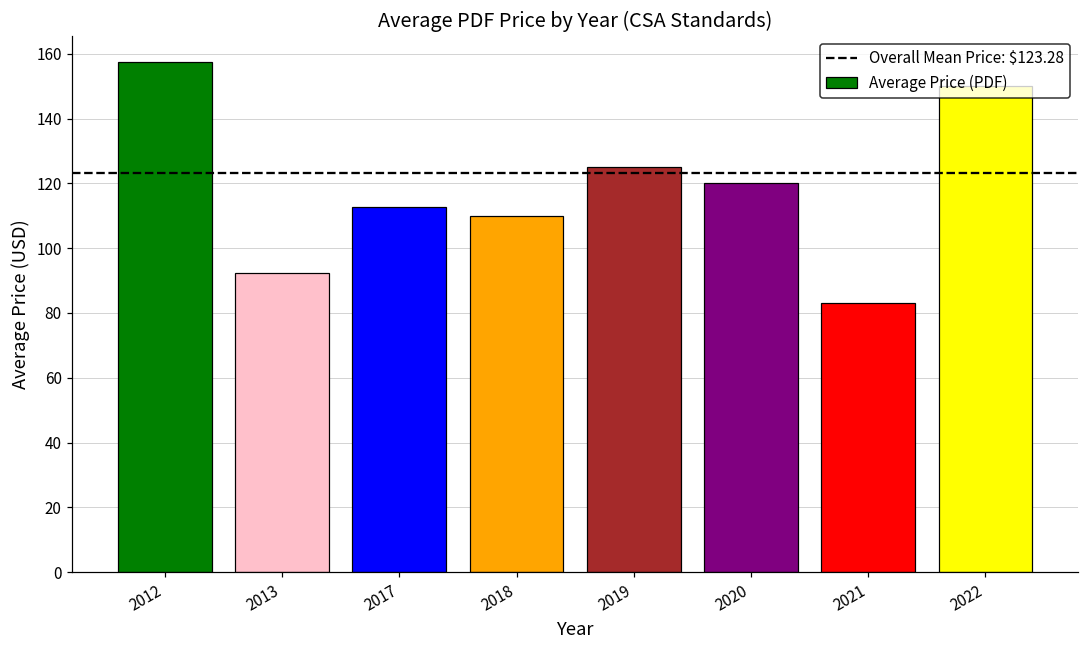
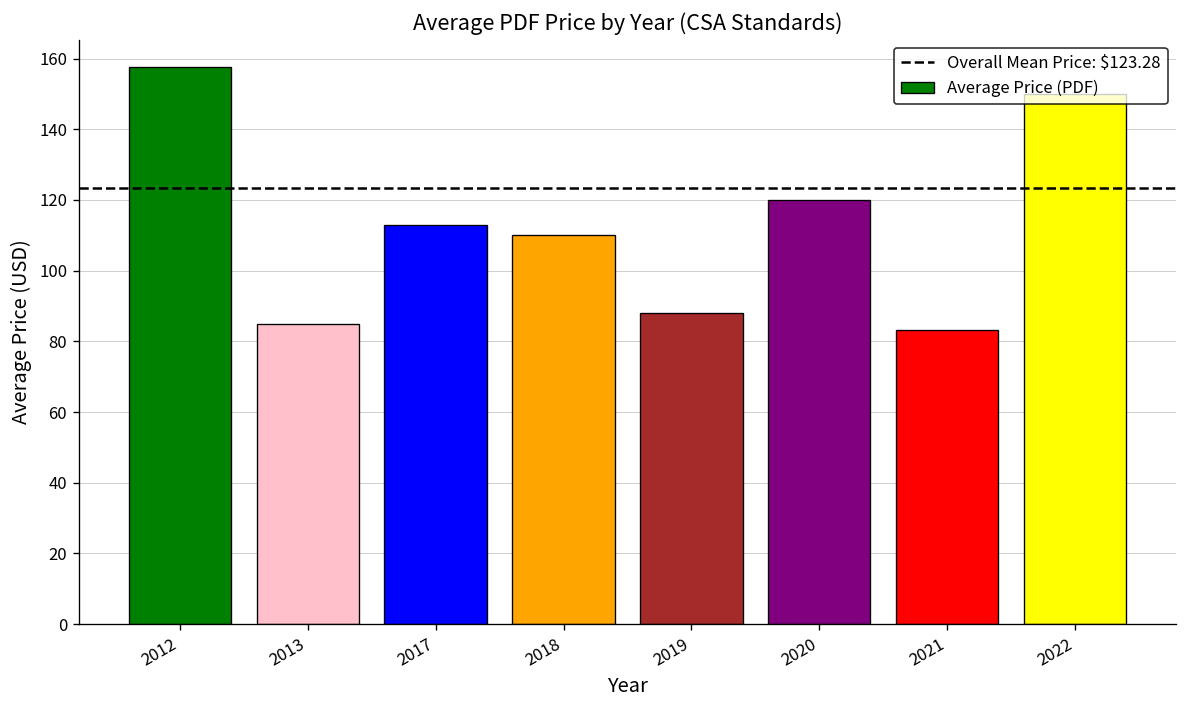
2013: 92 -> 85
2019: 125 -> 88
